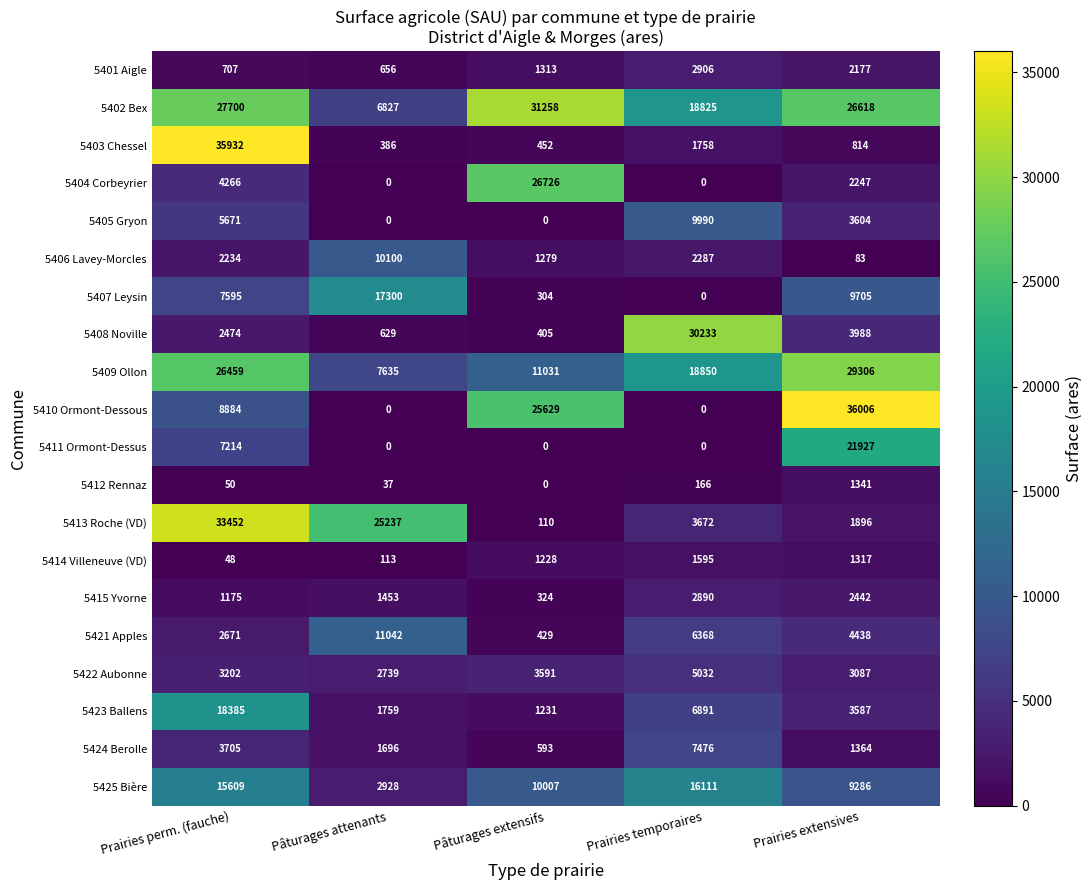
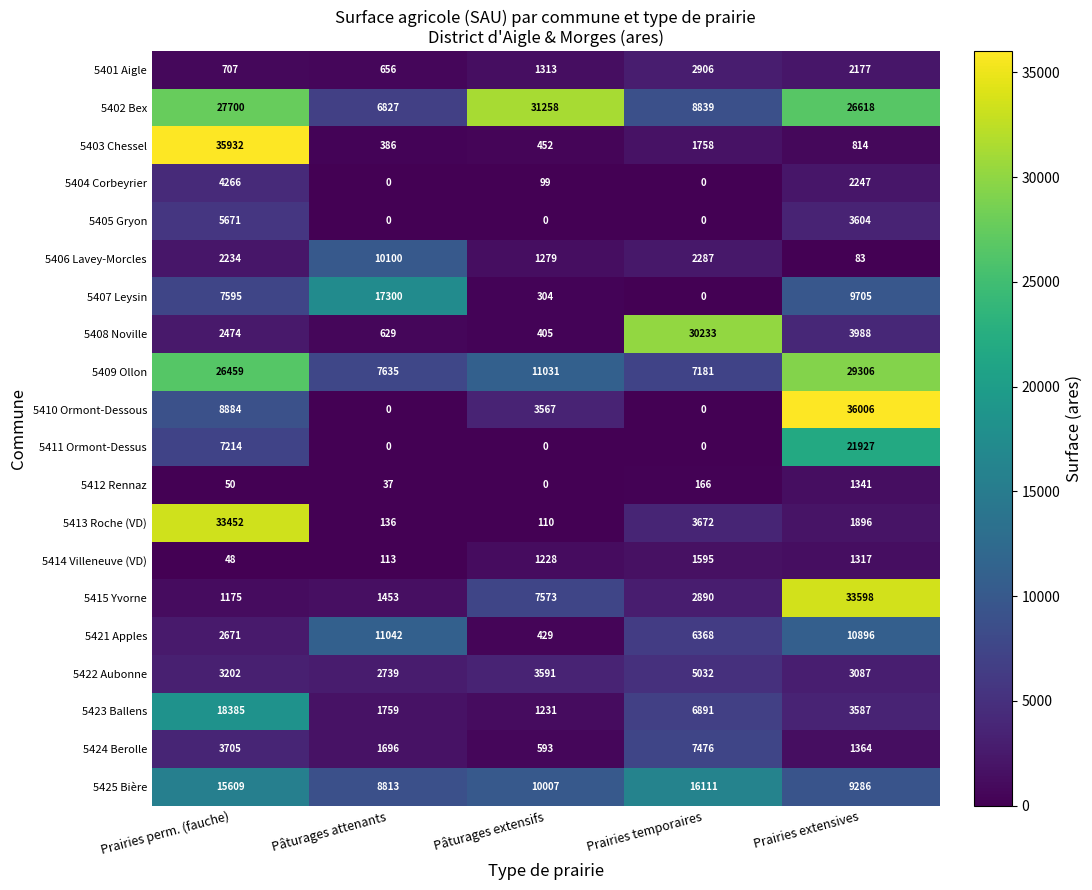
5402 Bex, Prairies temporaires: 18825 -> 8839
5404 Corbeyrier, Pâturages extensifs: 26726 -> 99
5405 Gryon, Prairies temporaires: 9990 -> 0
5409 Ollon, Prairies temporaires: 18850 -> 7181
5410 Ormont-Dessous, Pâturages extensifs: 25629 -> 3567
5413 Roche (VD), Pâturages attenants: 25237 -> 136
5415 Yvorne, Pâturages extensifs: 324 -> 7573
5415 Yvorne, Prairies extensives: 2442 -> 33598
5421 Apples, Prairies extensives: 4438 -> 10896
5425 Bière, Pâturages attenants: 2928 -> 8813
